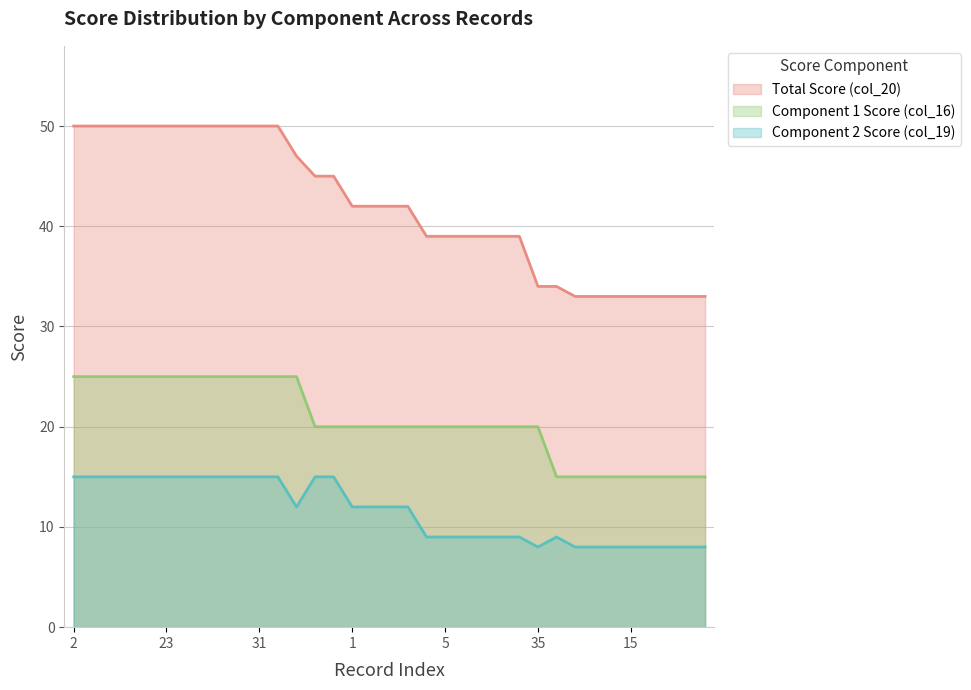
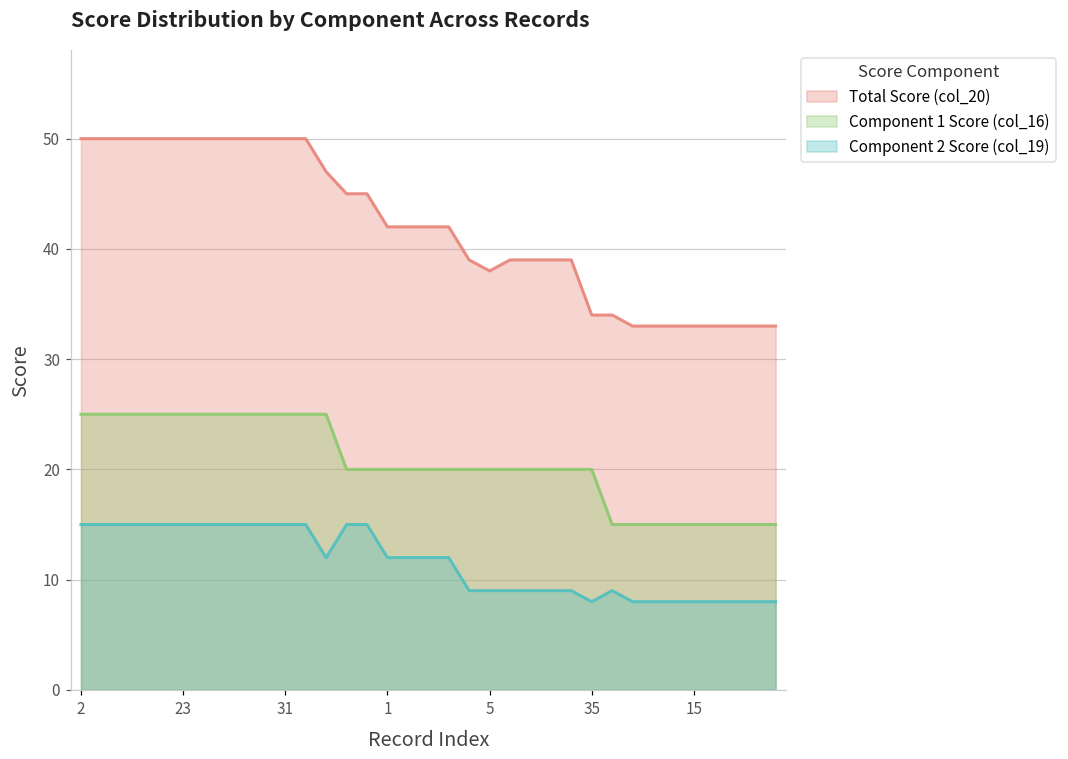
Total Score (col_20), 5: 39 -> 38
